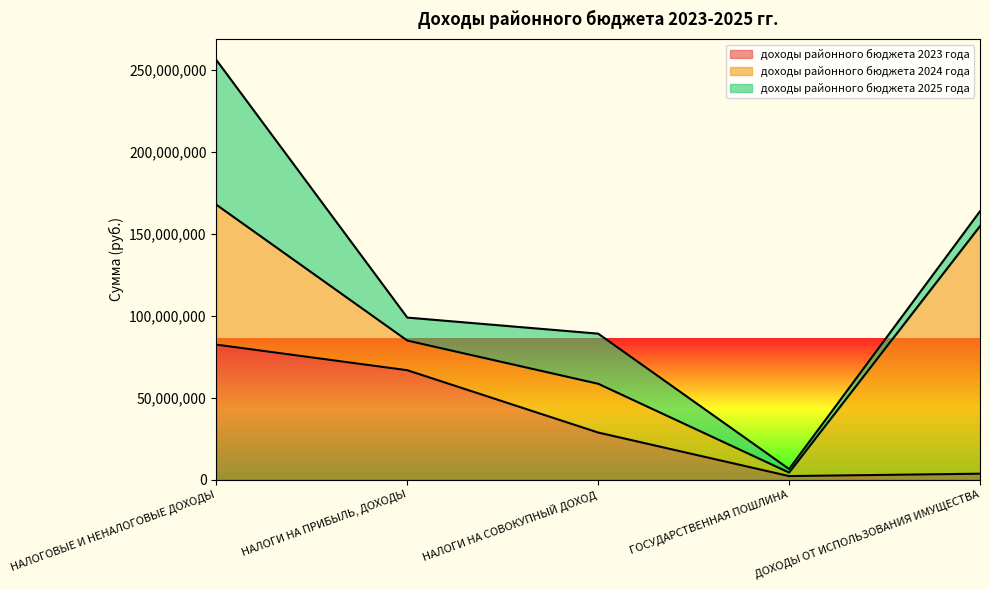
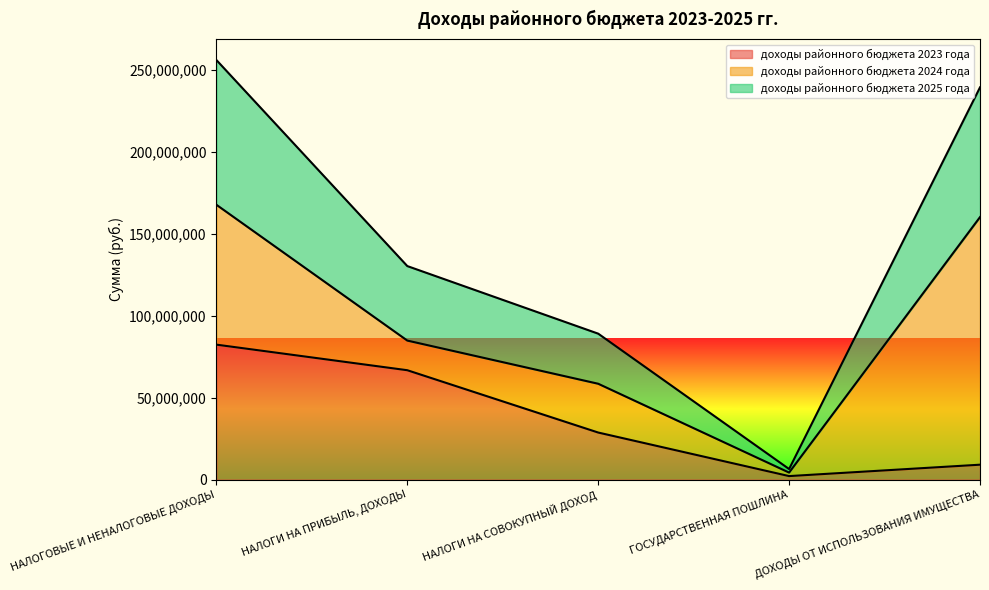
доходы районного бюджета 2025 года, НАЛОГИ НА ПРИБЫЛЬ, ДОХОДЫ: 14,000,000 -> 45,000,000
доходы районного бюджета 2023 года, ДОХОДЫ ОТ ИСПОЛЬЗОВАНИЯ ИМУЩЕСТВА: 4,000,000 -> 9,000,000
доходы районного бюджета 2025 года, ДОХОДЫ ОТ ИСПОЛЬЗОВАНИЯ ИМУЩЕСТВА: 9,000,000 -> 79,000,000
